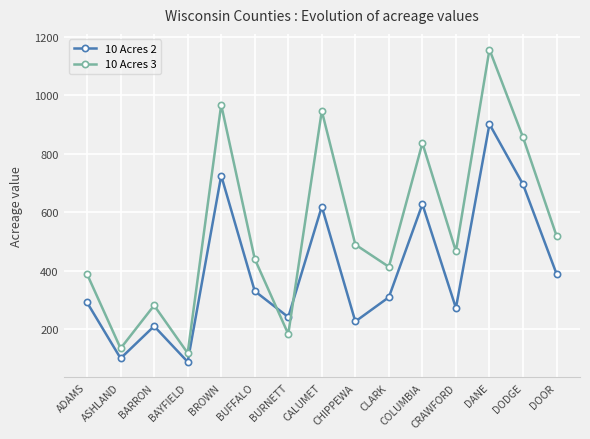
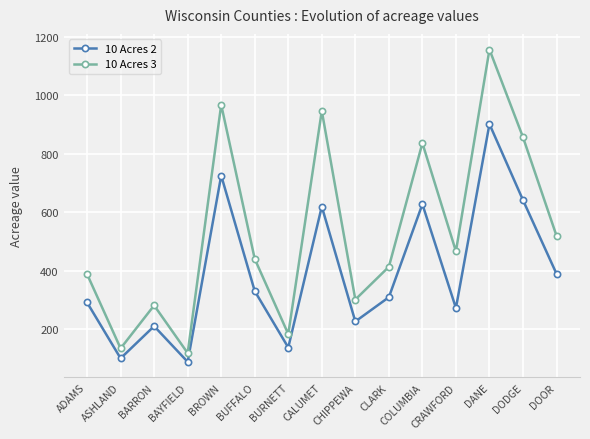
10 Acres 2, BURNETT: 240 -> 140
10 Acres 3, CHIPPEWA: 490 -> 300
10 Acres 2, DODGE: 700 -> 640
